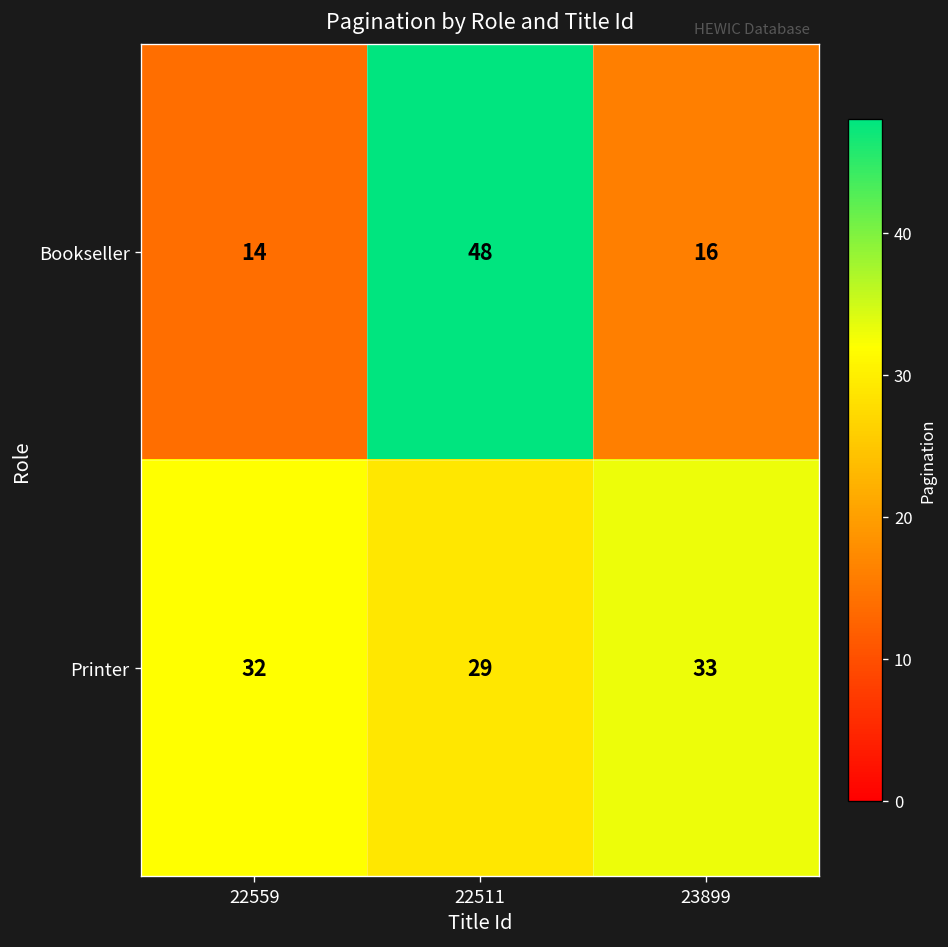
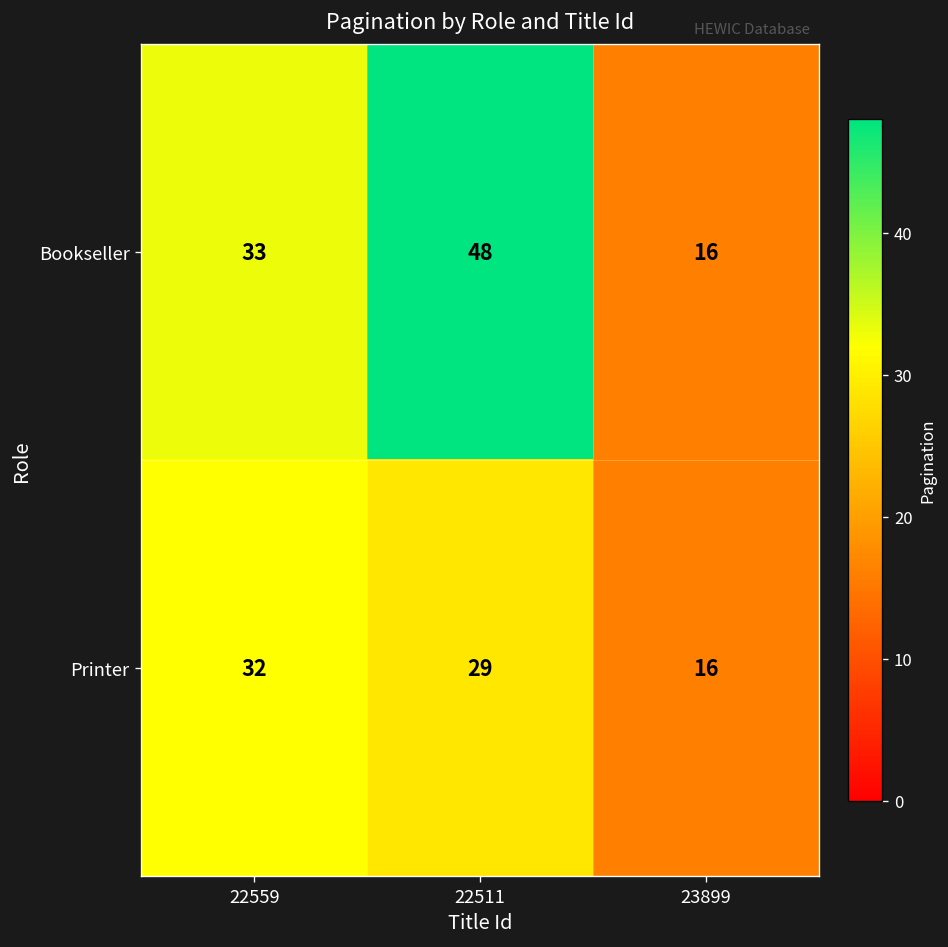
Bookseller, 22559: 14 -> 33
Printer, 23899: 33 -> 16
